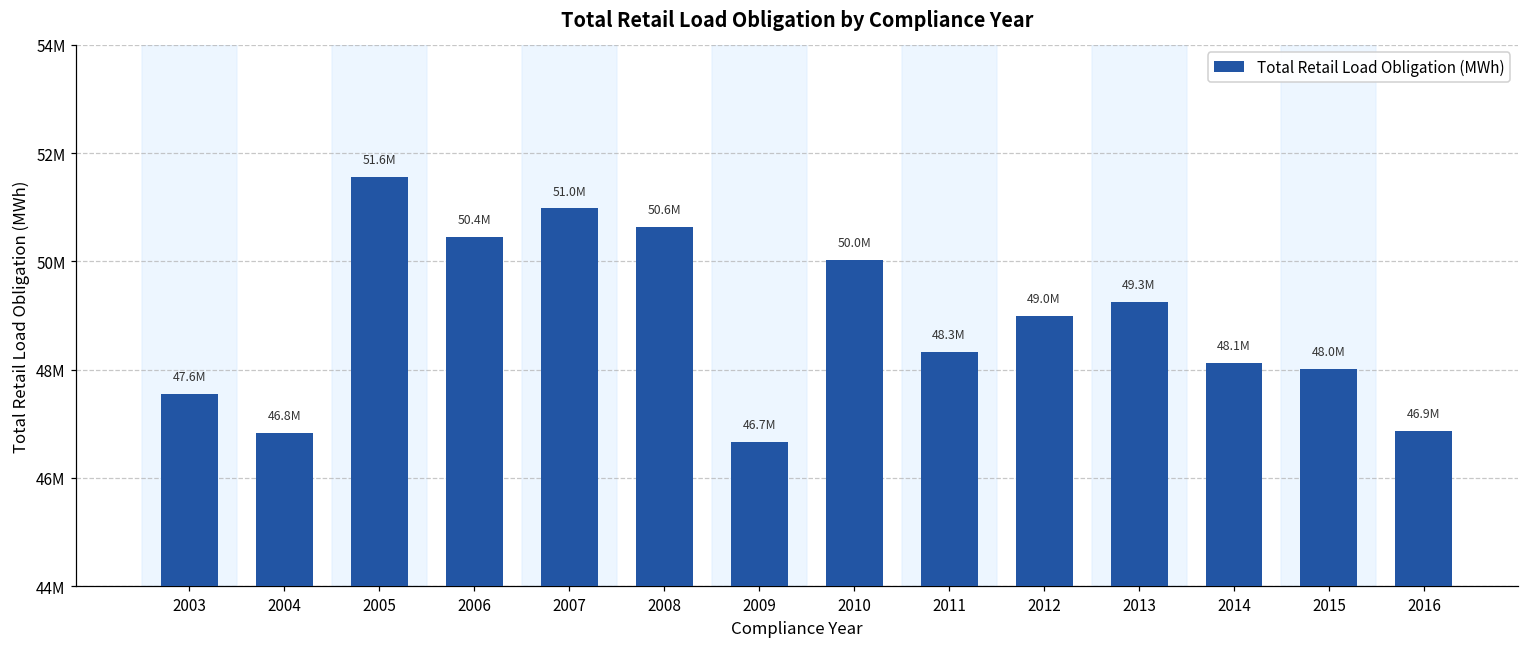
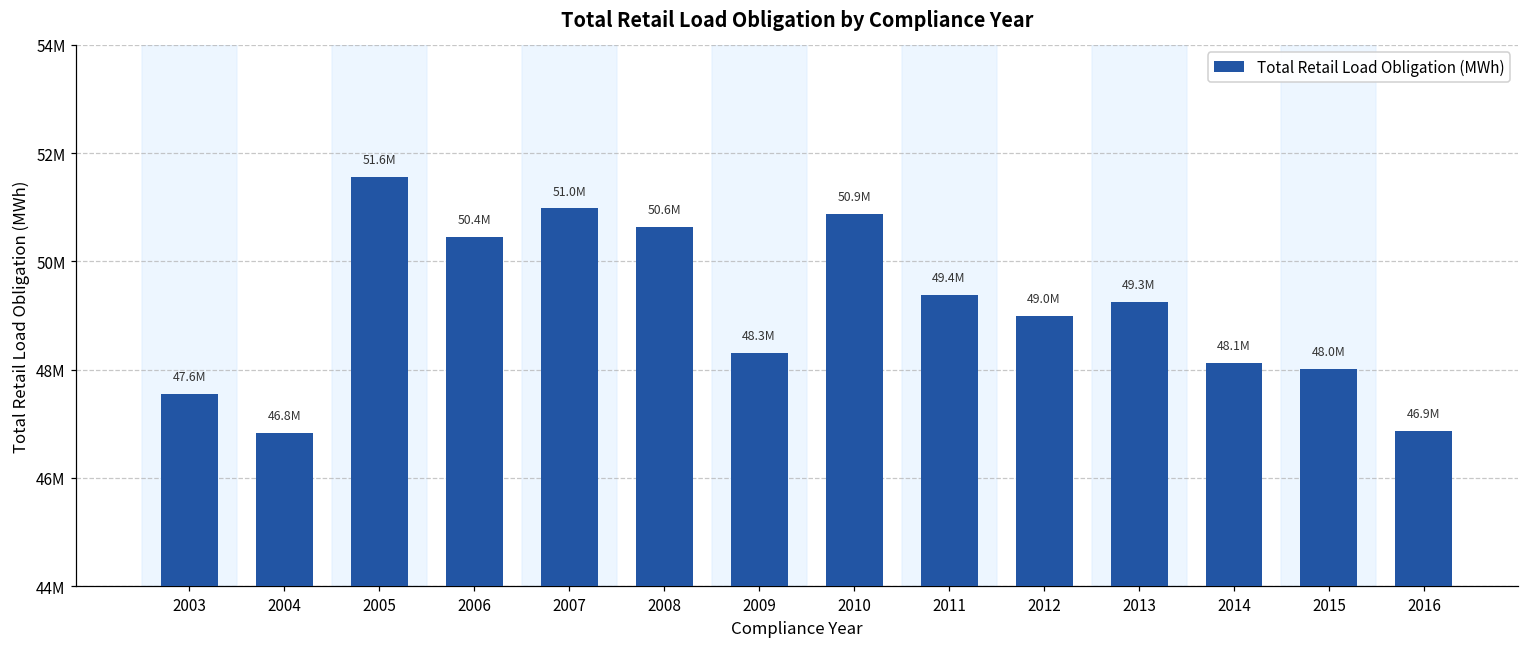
2009: 46.7M -> 48.3M
2010: 50.0M -> 50.9M
2011: 48.3M -> 49.4M
